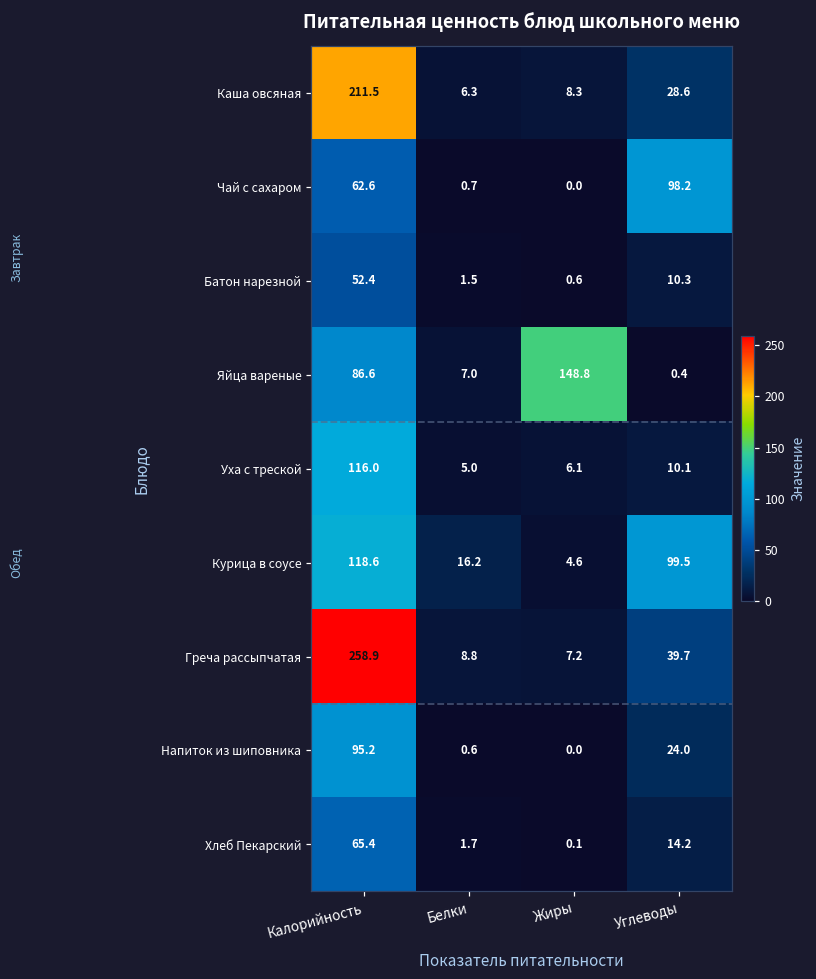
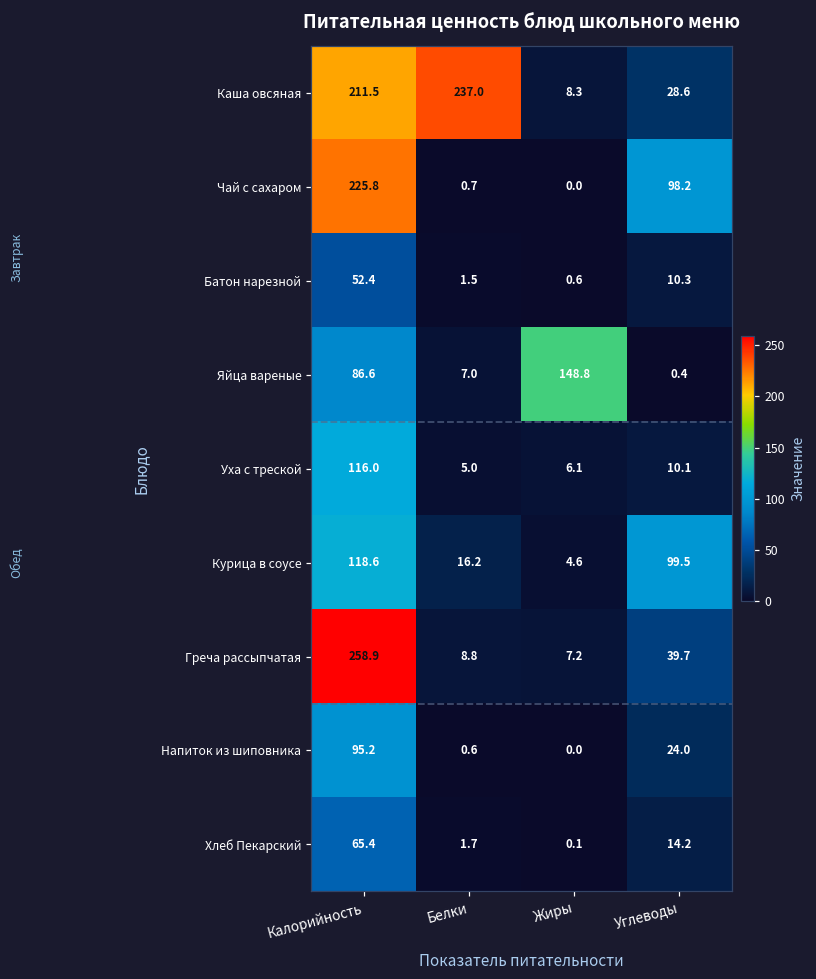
Каша овсяная, Белки: 6.3 -> 237.0
Чай с сахаром, Калорийность: 62.6 -> 225.8
